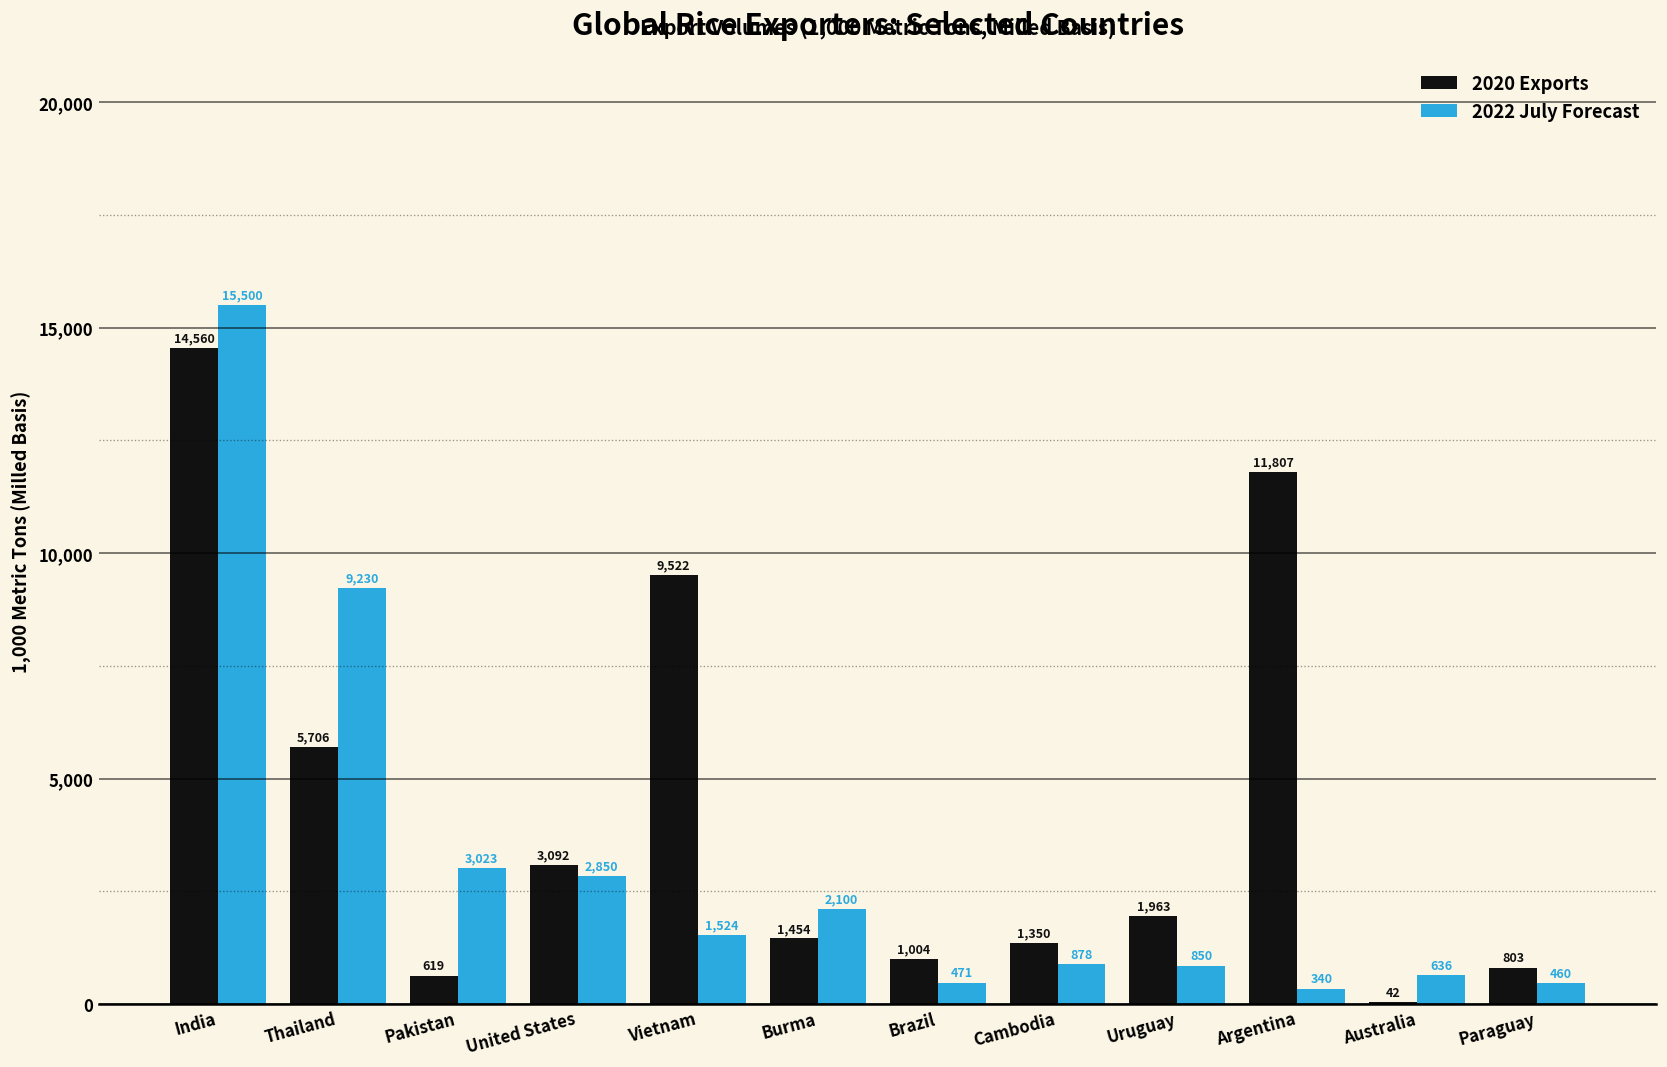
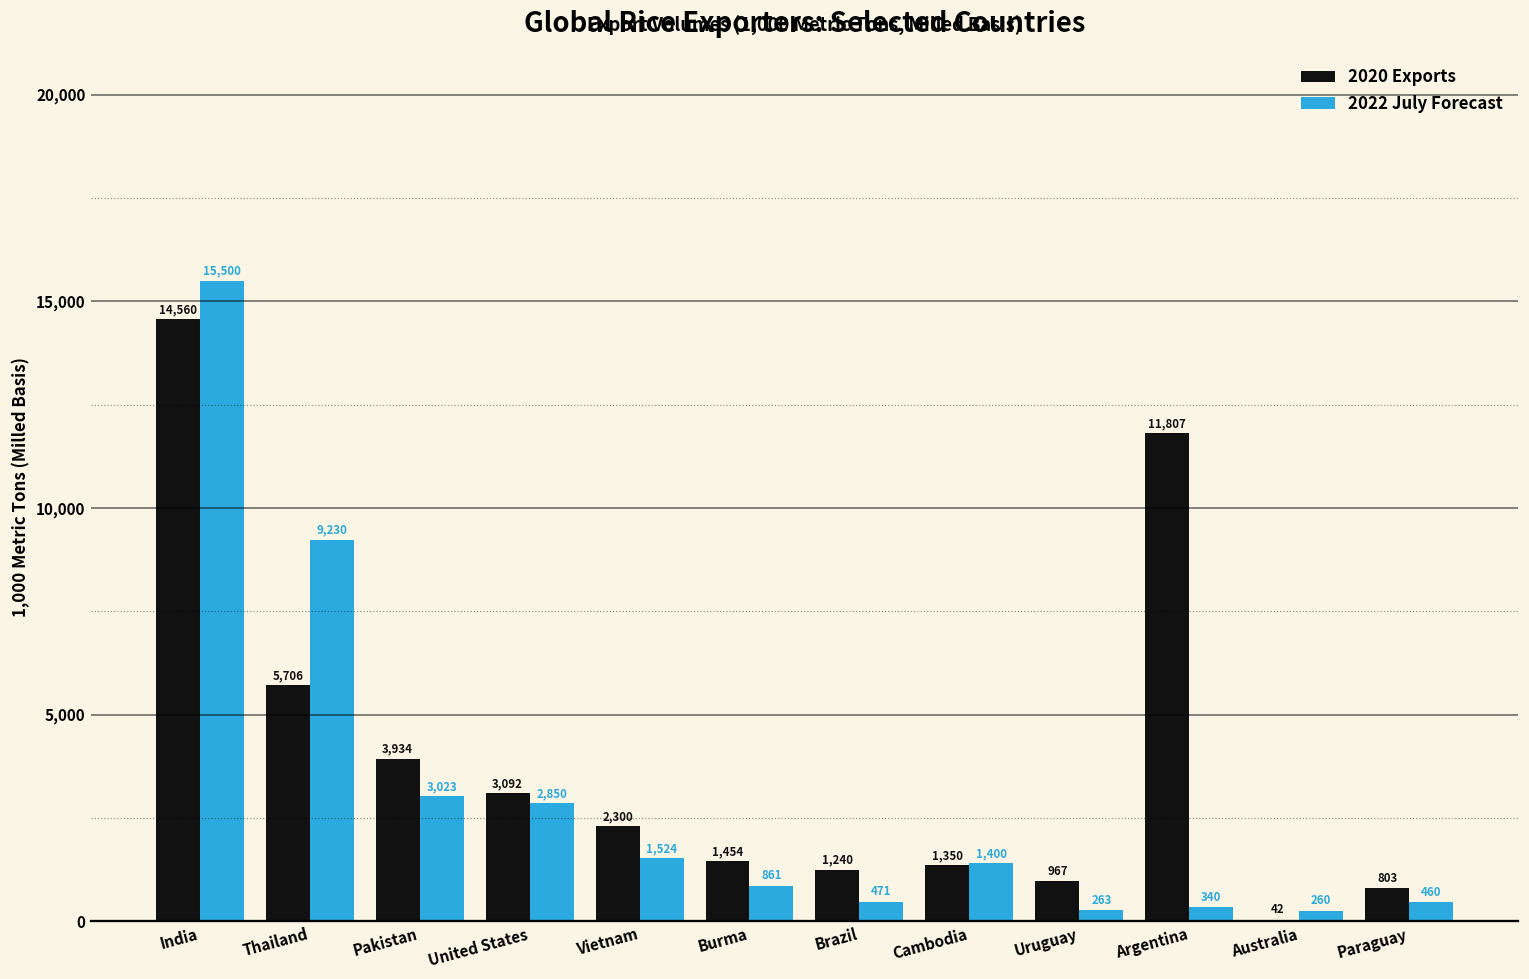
2020 Exports, Pakistan: 619 -> 3,934
2020 Exports, Vietnam: 9,522 -> 2,300
2022 July Forecast, Burma: 2,100 -> 861
2020 Exports, Brazil: 1,004 -> 1,240
2022 July Forecast, Cambodia: 878 -> 1,400
2020 Exports, Uruguay: 1,963 -> 967
2022 July Forecast, Uruguay: 850 -> 263
2022 July Forecast, Australia: 636 -> 260
